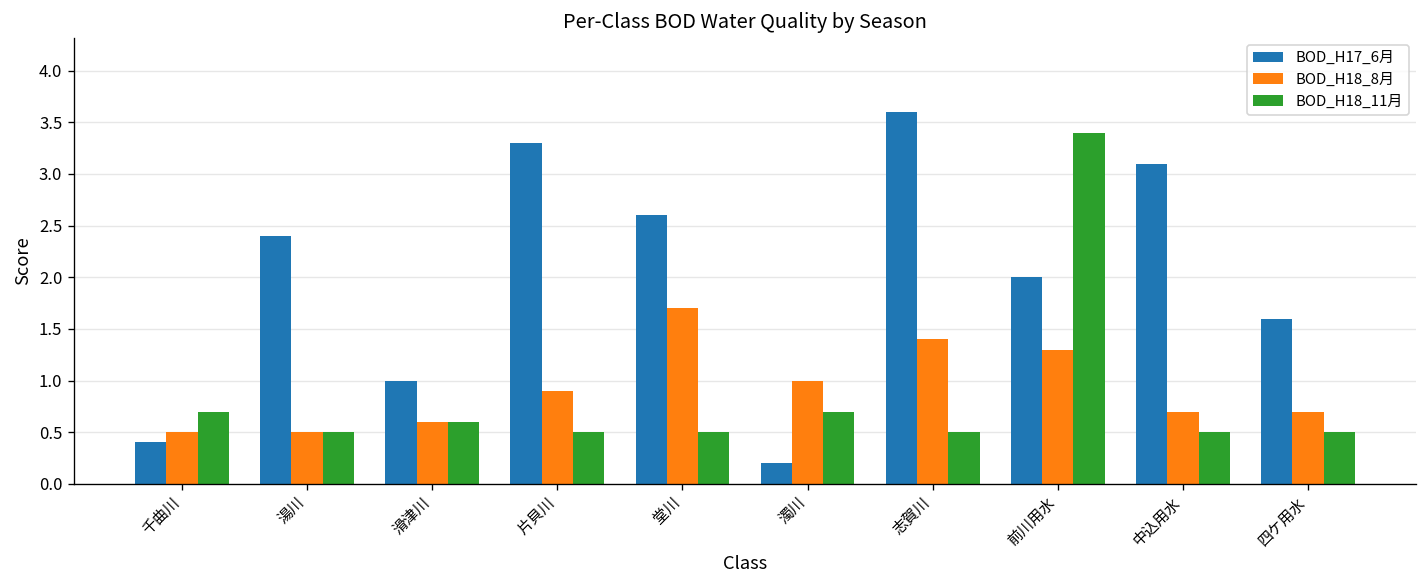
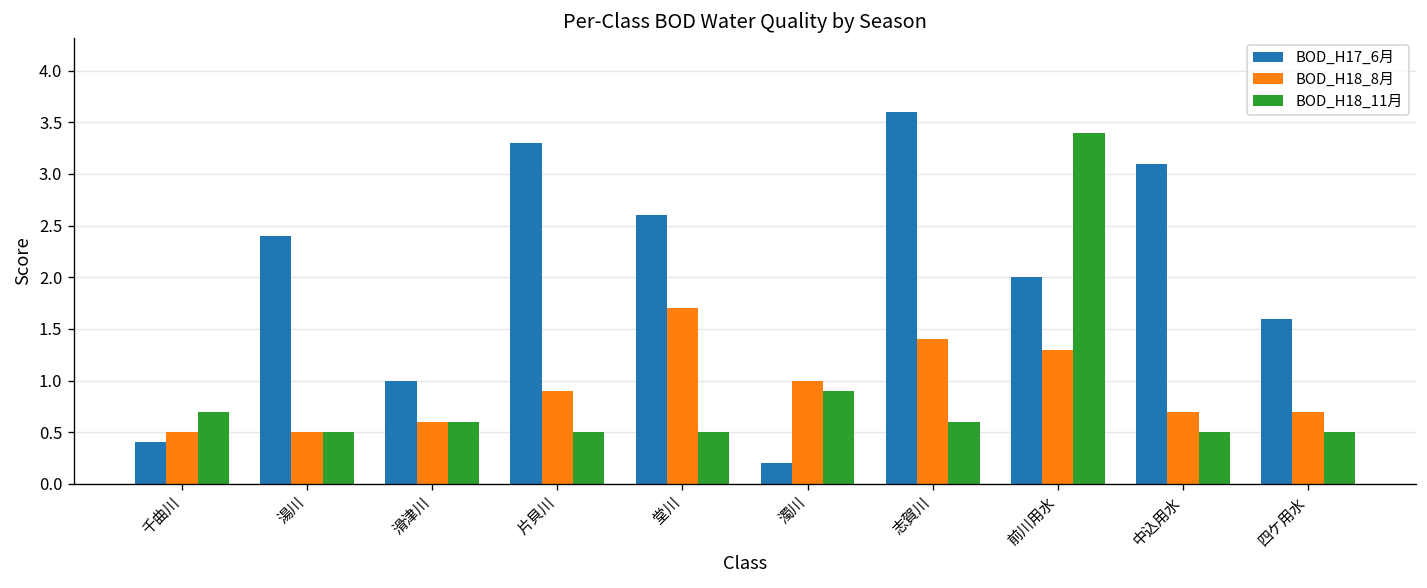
BOD_H18_11月, 濁川: 0.7 -> 0.9
BOD_H18_11月, 志賀川: 0.5 -> 0.6
